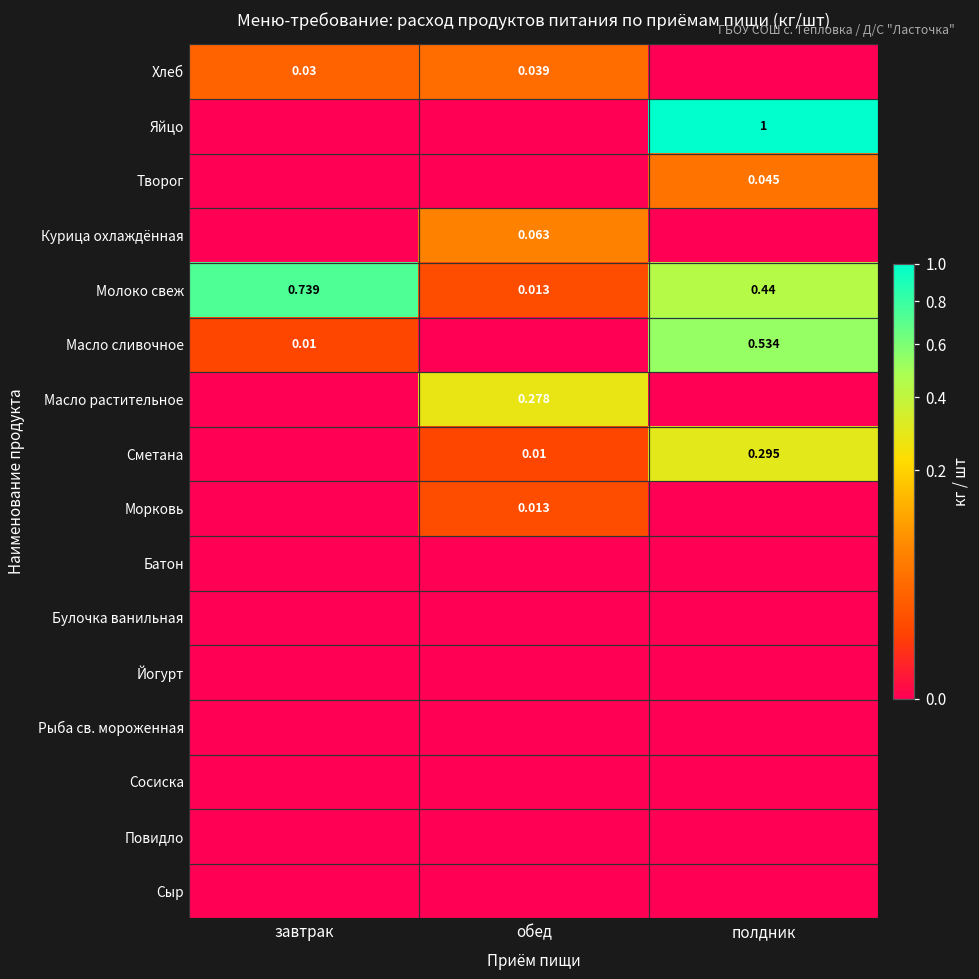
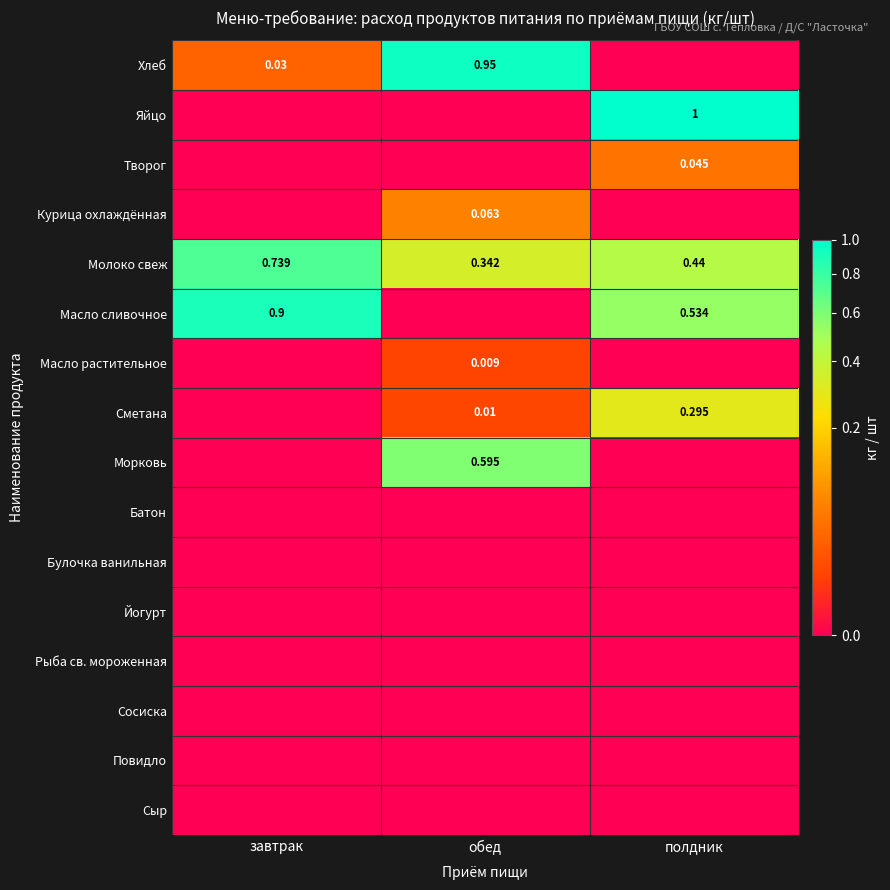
Хлеб, обед: 0.039 -> 0.95
Молоко свеж, обед: 0.013 -> 0.342
Масло сливочное, завтрак: 0.01 -> 0.9
Масло растительное, обед: 0.278 -> 0.009
Морковь, обед: 0.013 -> 0.595
